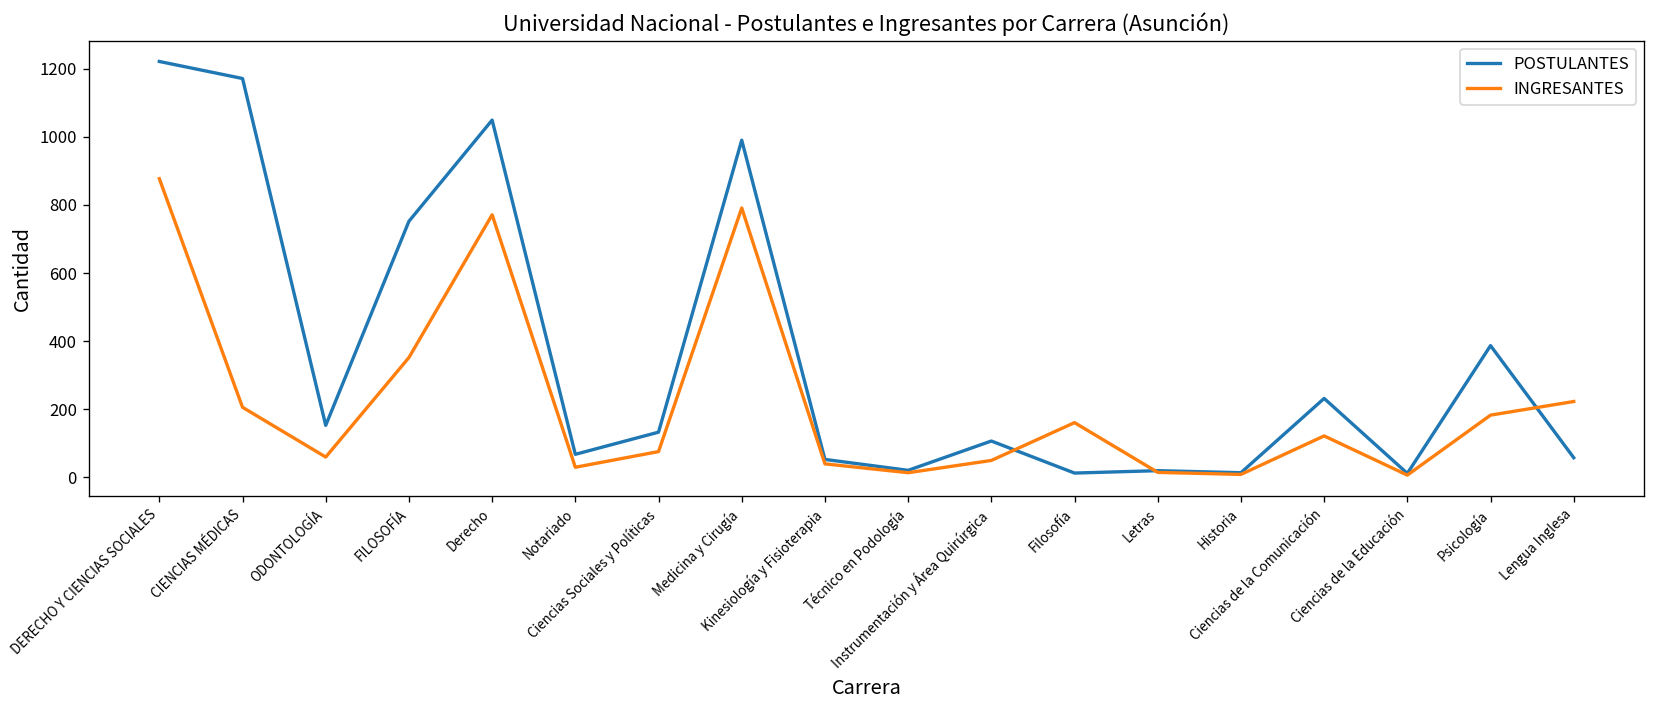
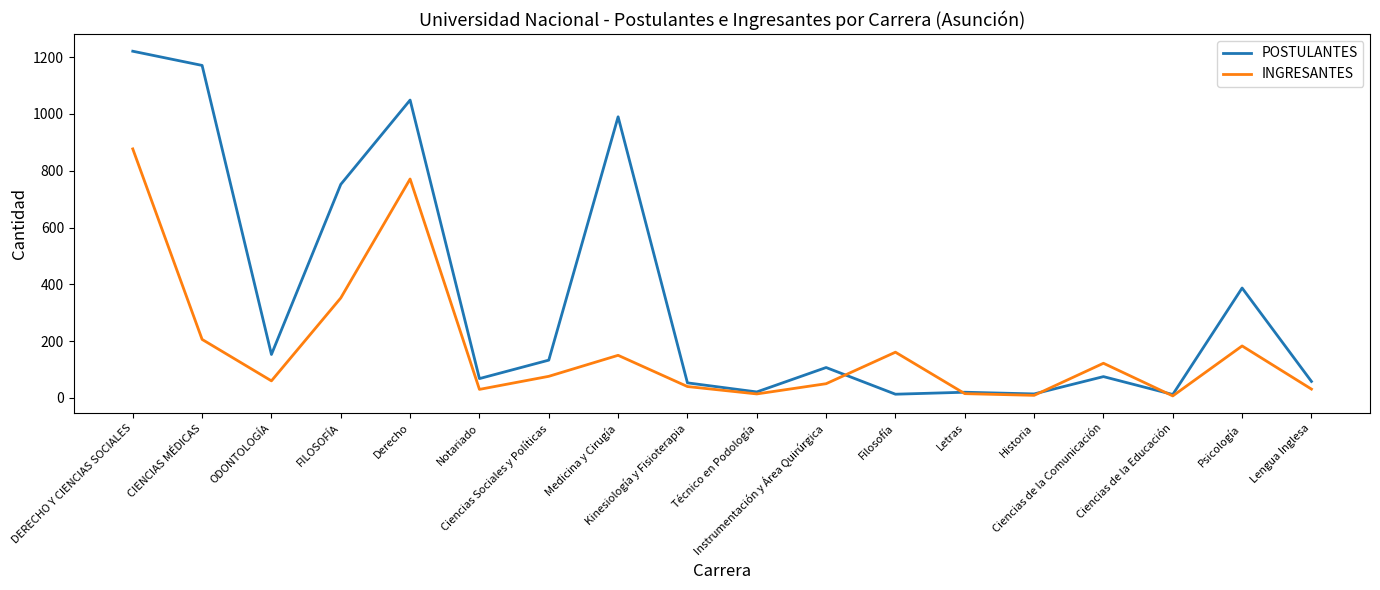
INGRESANTES, Medicina y Cirugía: 790 -> 150
POSTULANTES, Ciencias de la Comunicación: 230 -> 80
INGRESANTES, Lengua Inglesa: 220 -> 30
